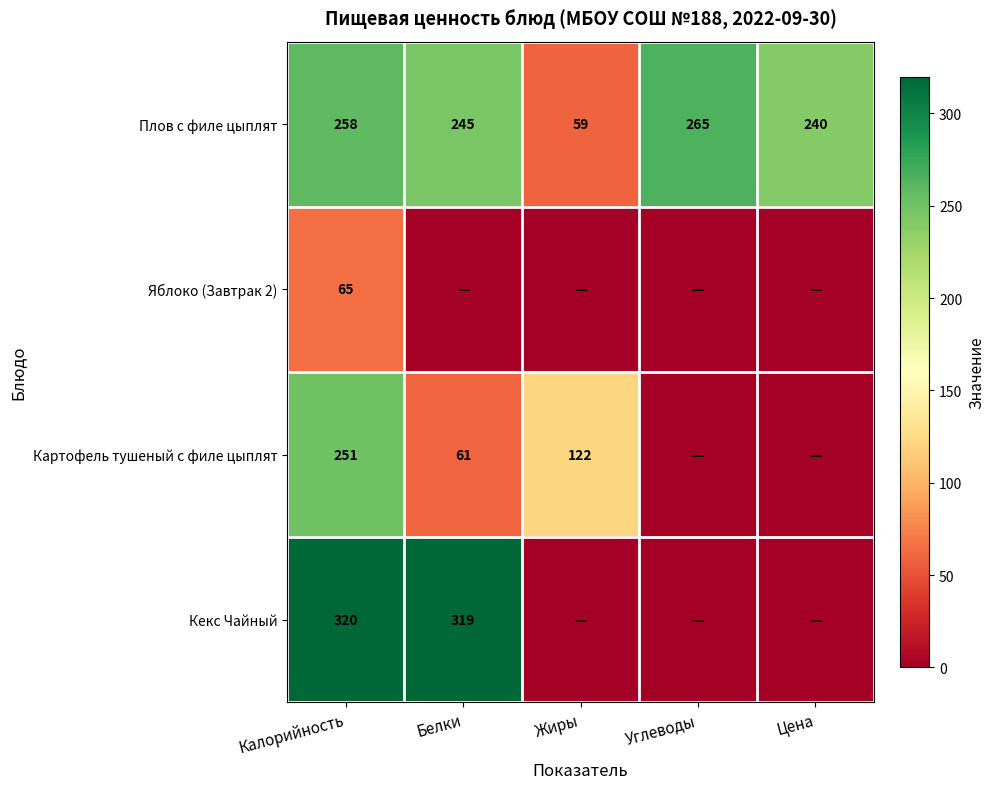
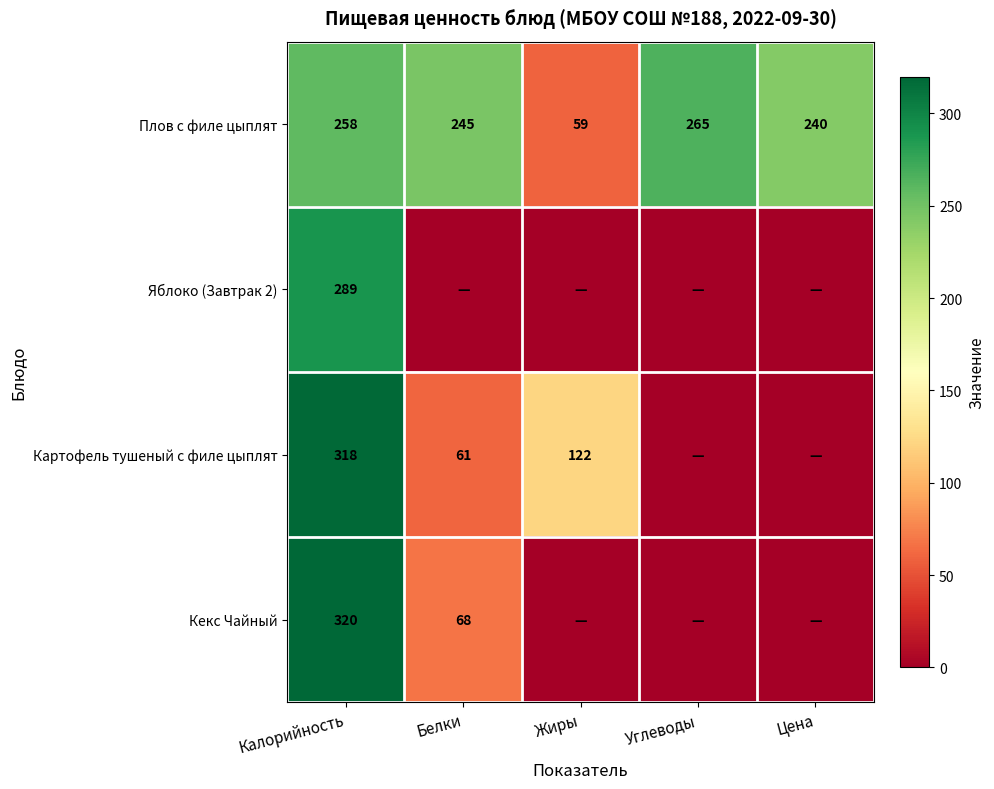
Яблоко (Завтрак 2), Калорийность: 65 -> 289
Картофель тушеный с филе цыплят, Калорийность: 251 -> 318
Кекс Чайный, Белки: 319 -> 68
